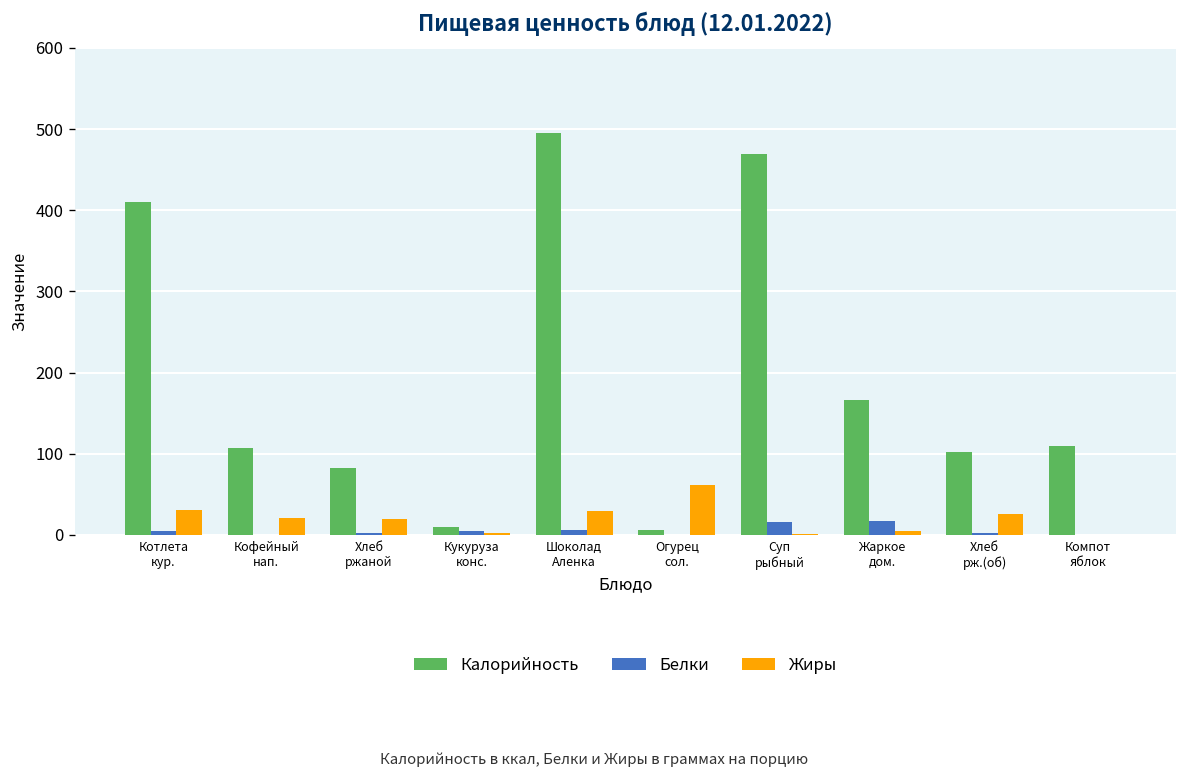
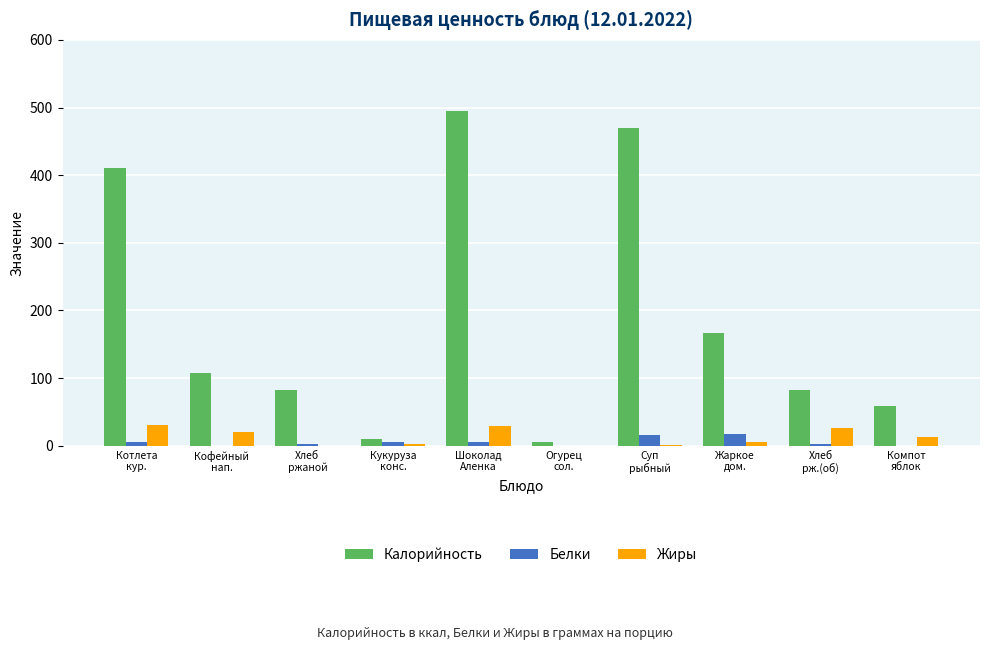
Жиры, Хлеб ржаной: 20 -> 0
Жиры, Огурец сол.: 60 -> 0
Калорийность, Хлеб рж.(об): 100 -> 80
Калорийность, Компот яблок: 110 -> 60
Жиры, Компот яблок: 0 -> 10
